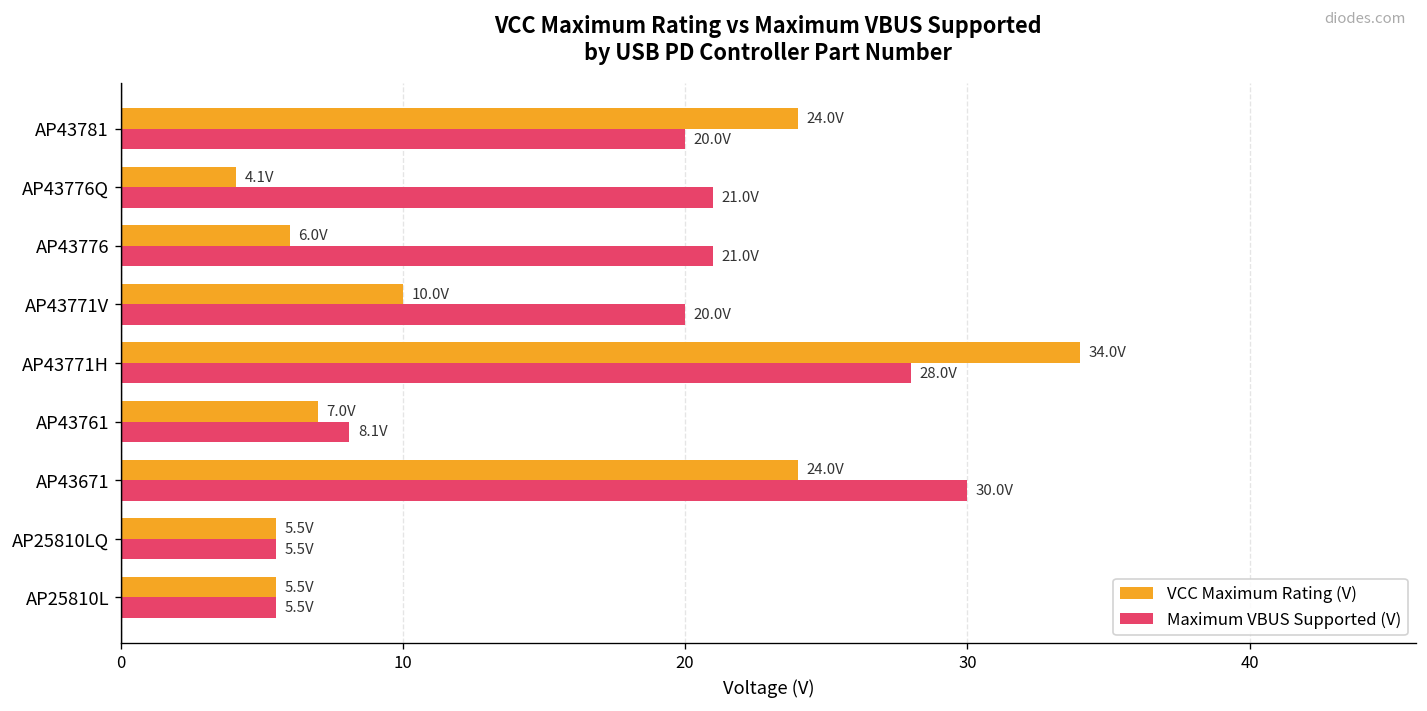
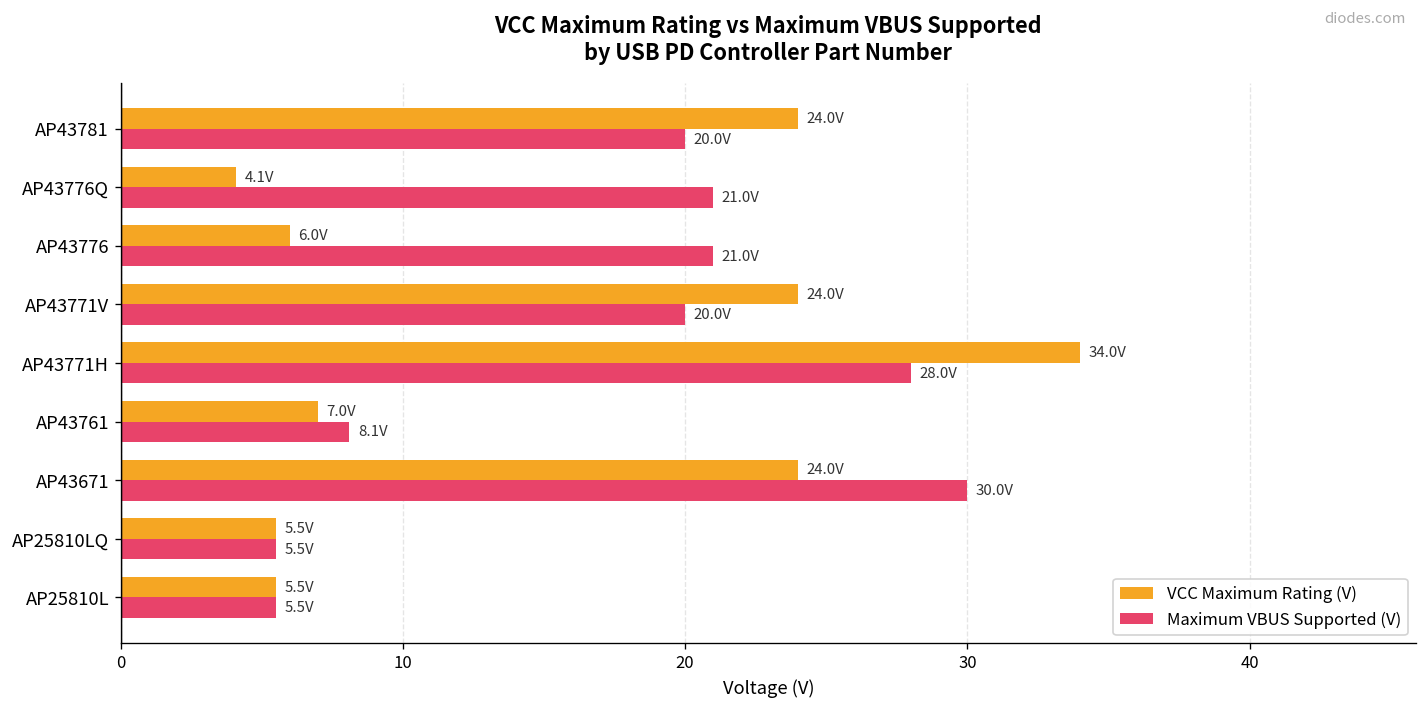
VCC Maximum Rating (V), AP43771V: 10.0V -> 24.0V
